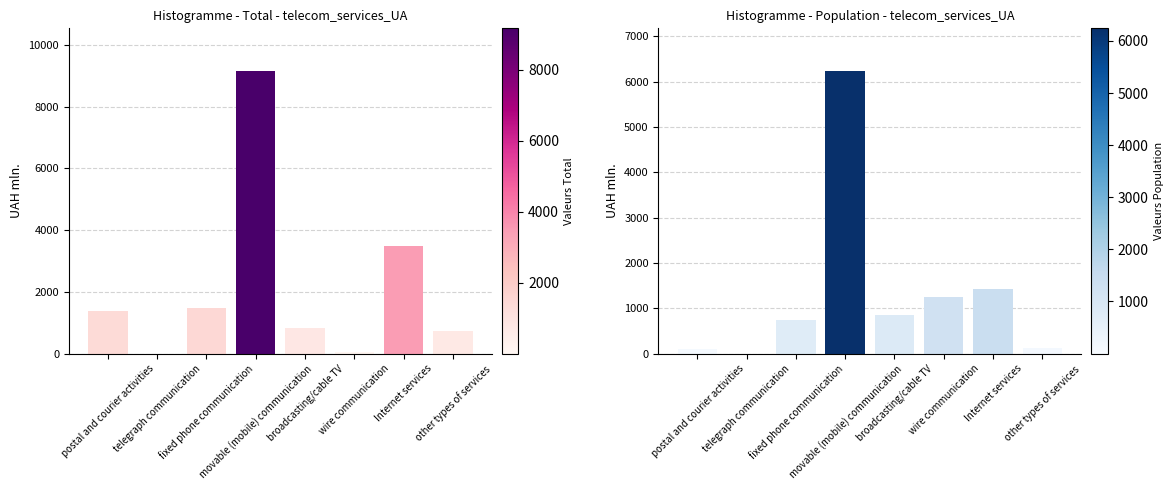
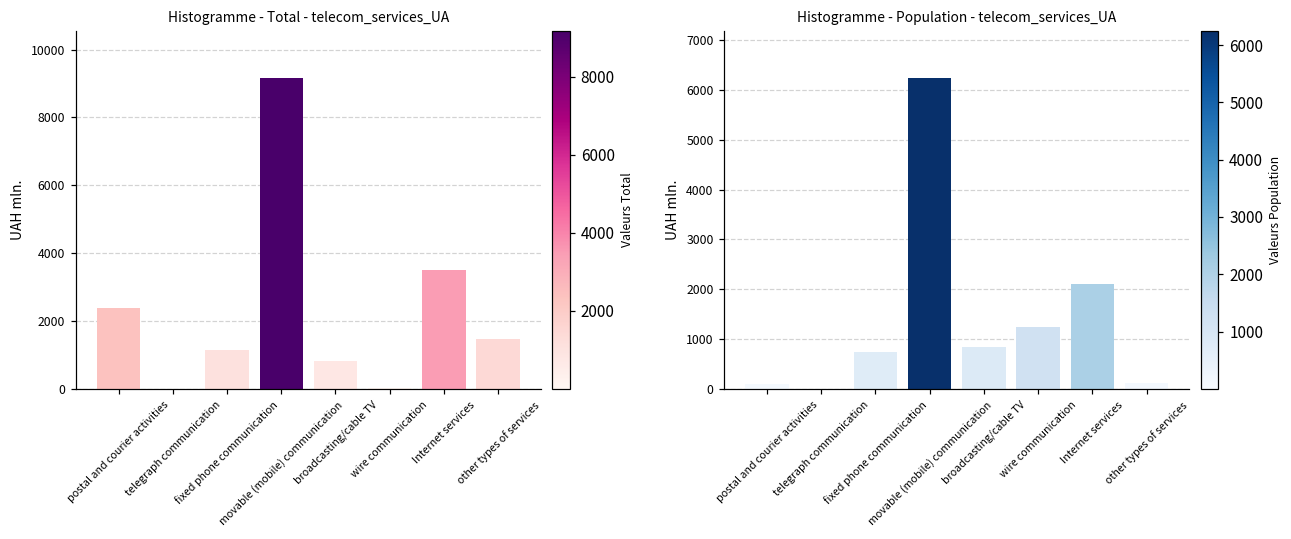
Histogramme - Total - telecom_services_UA, postal and courier activities: 1400 -> 2400
Histogramme - Total - telecom_services_UA, fixed phone communication: 1500 -> 1100
Histogramme - Total - telecom_services_UA, other types of services: 700 -> 1500
Histogramme - Population - telecom_services_UA, Internet services: 1400 -> 2100
